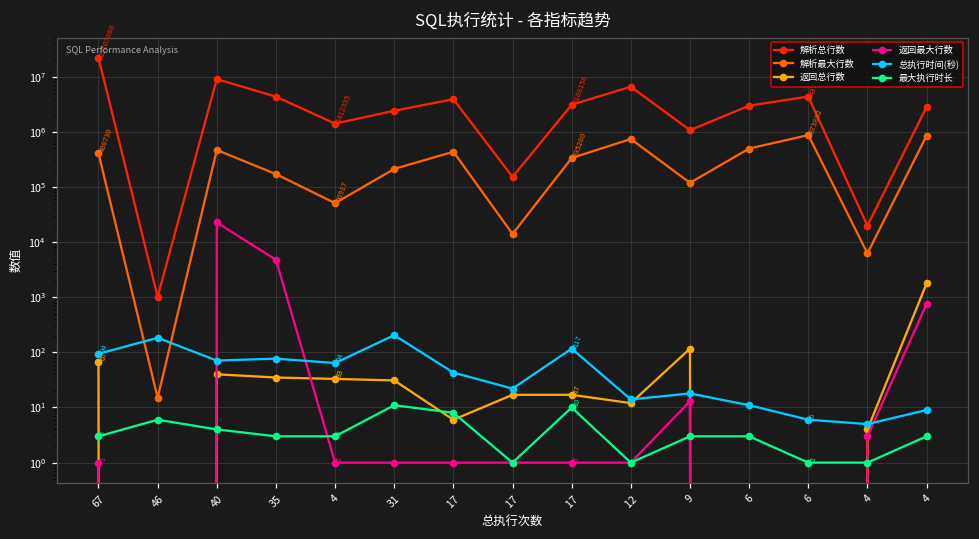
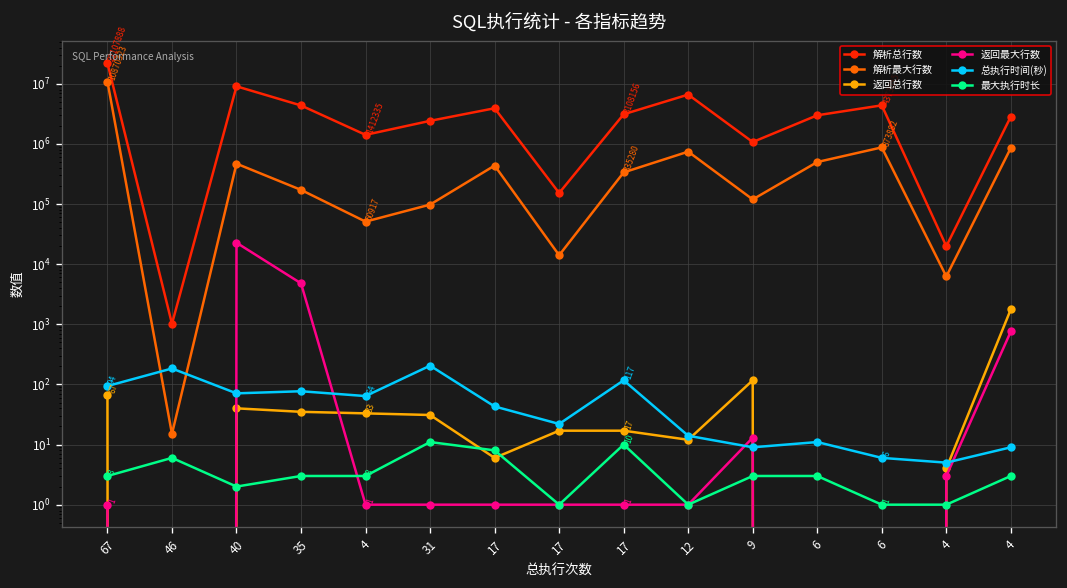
解析最大行数, 67: 408730 -> 10870323
最大执行时长, 40: 4 -> 2
解析最大行数, 31: 210000 -> 100000
总执行时间(秒), 9: 18 -> 9
